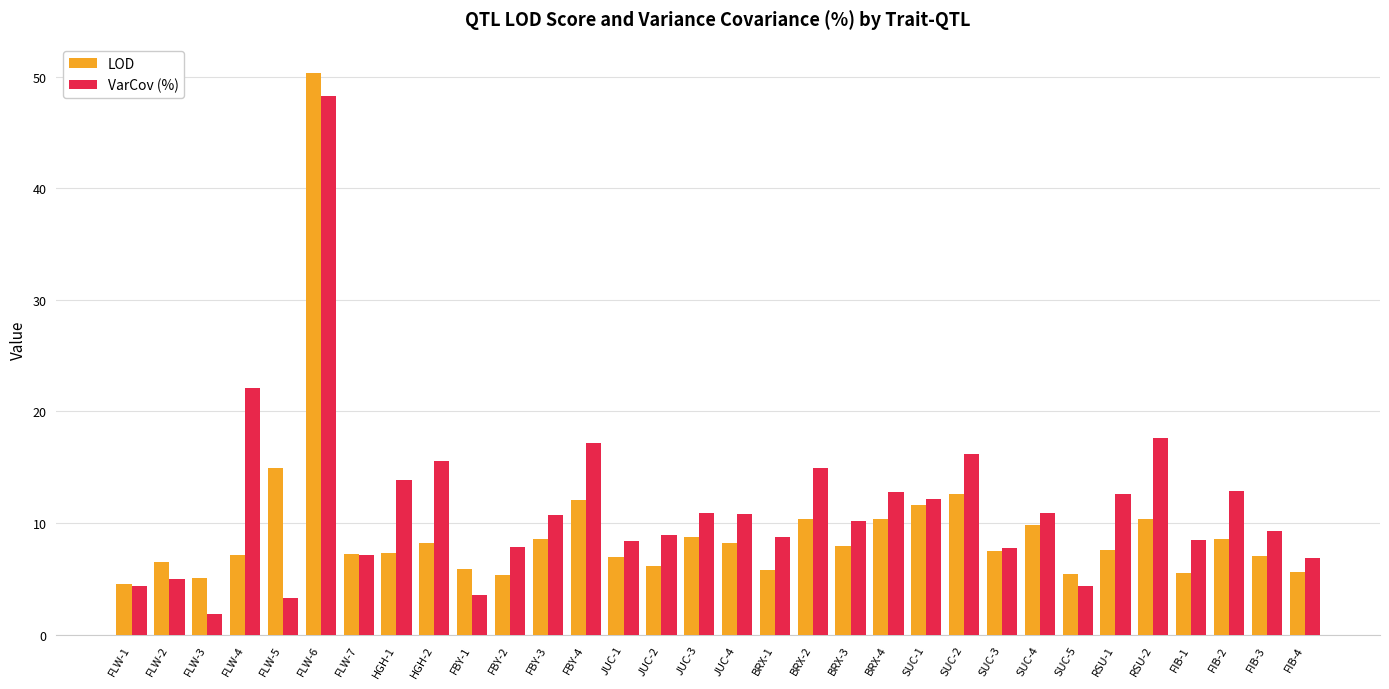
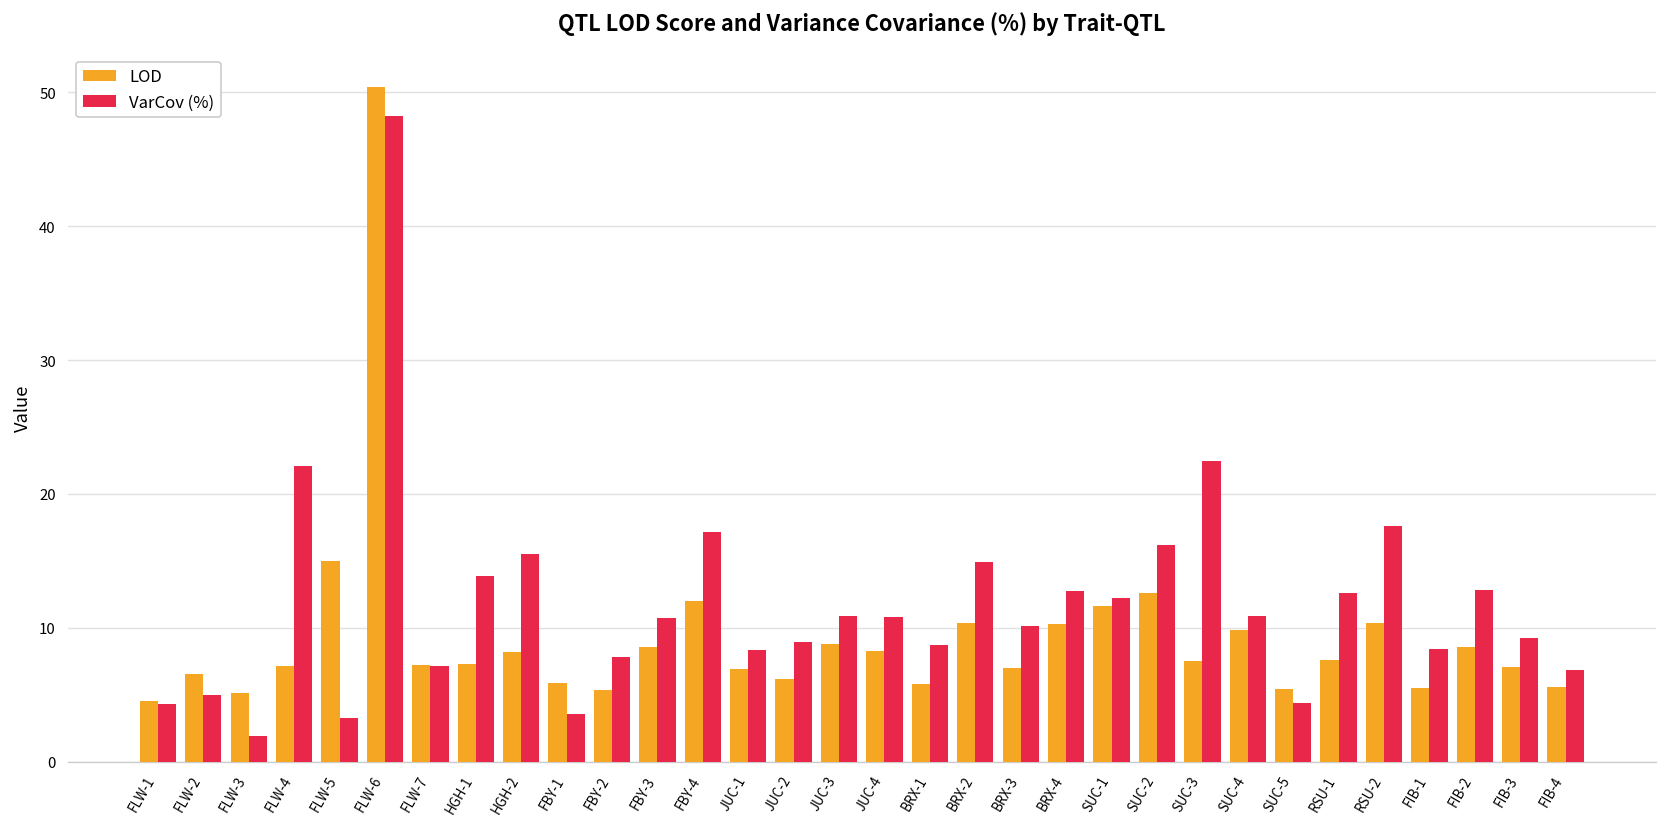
LOD, BRX-3: 7.9 -> 7.0
VarCov (%), SUC-3: 7.8 -> 22.5
